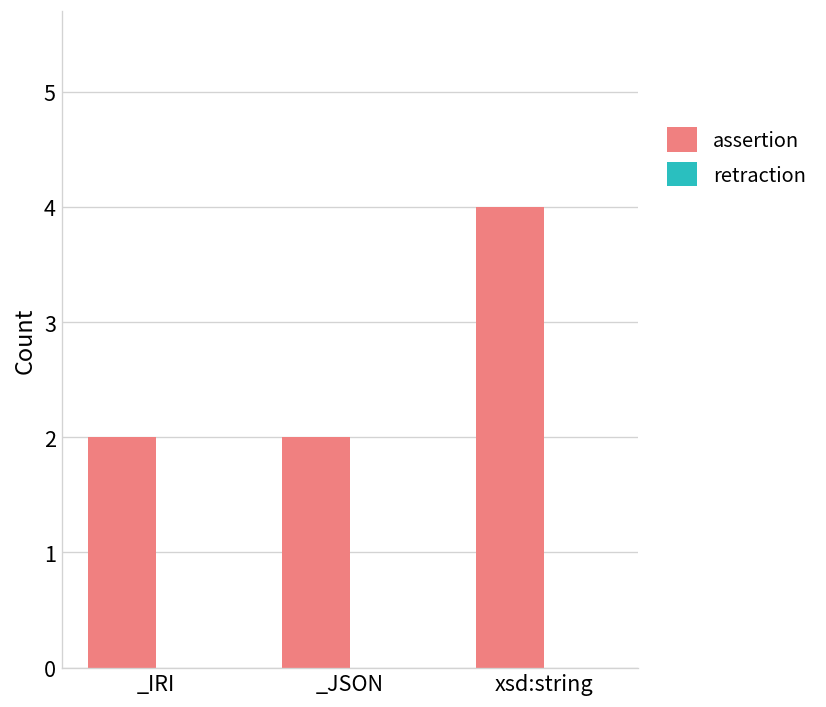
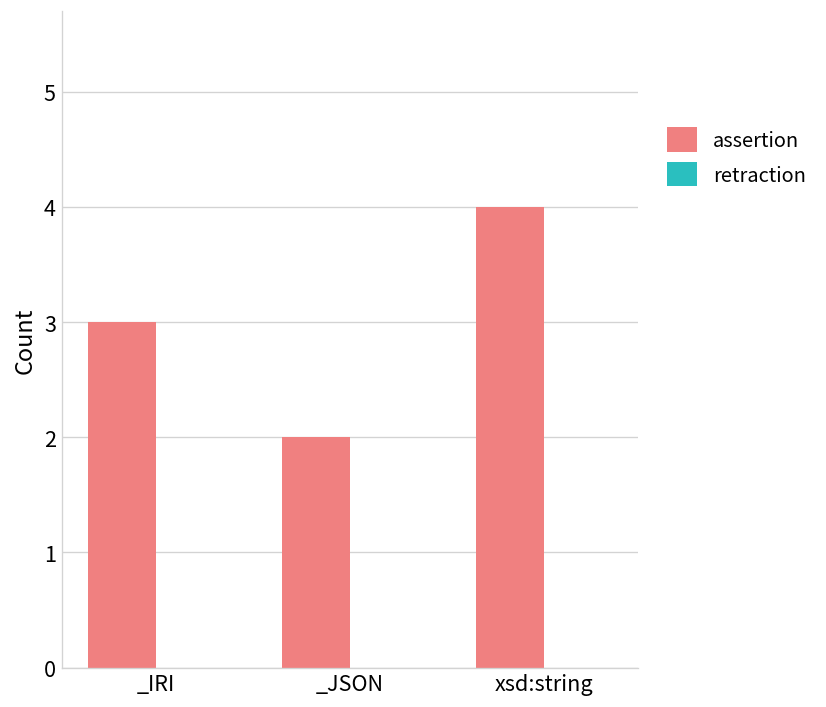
assertion, _IRI: 2 -> 3
